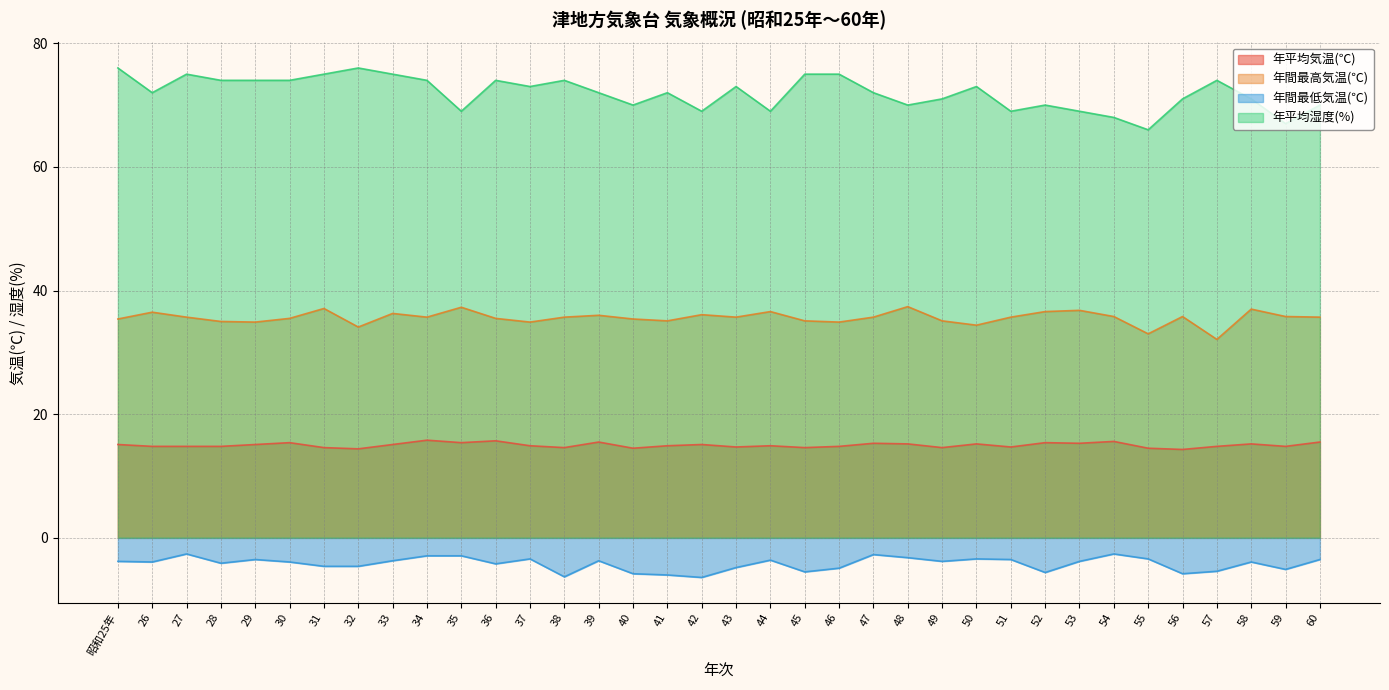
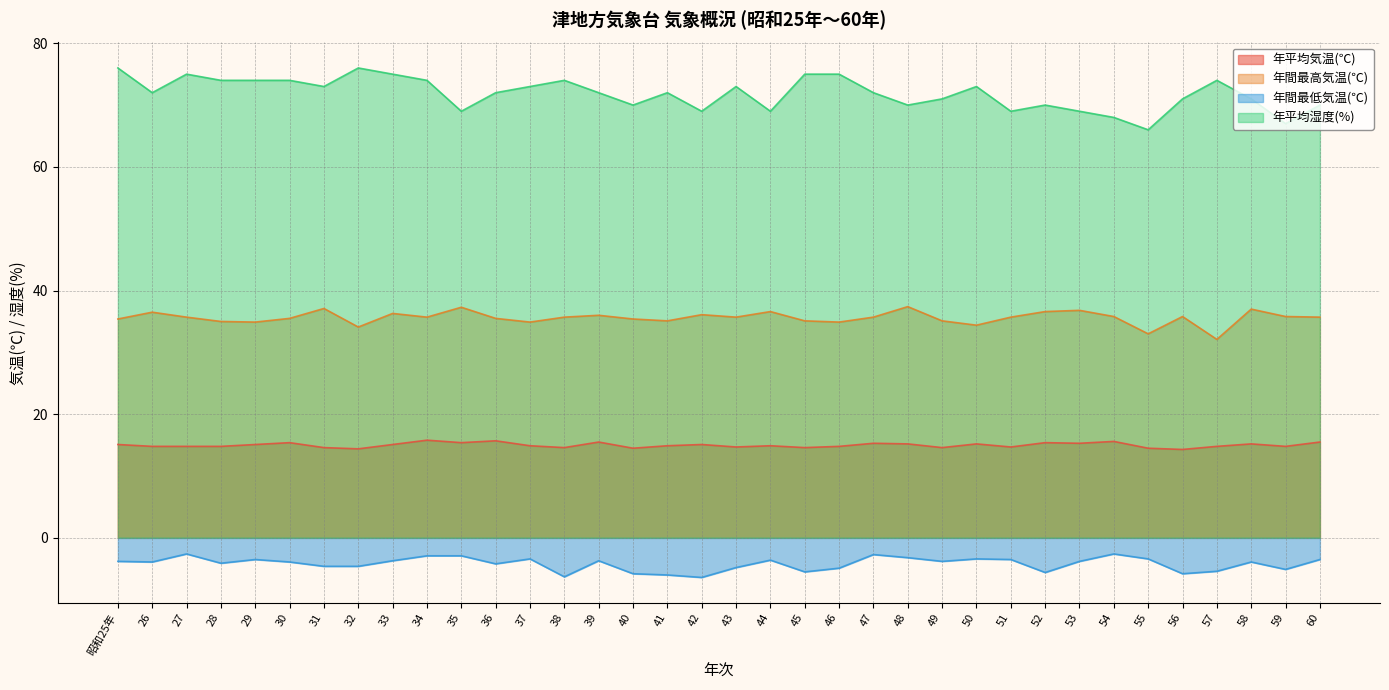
年平均湿度(%), 31: 75 -> 73
年平均湿度(%), 36: 74 -> 72
